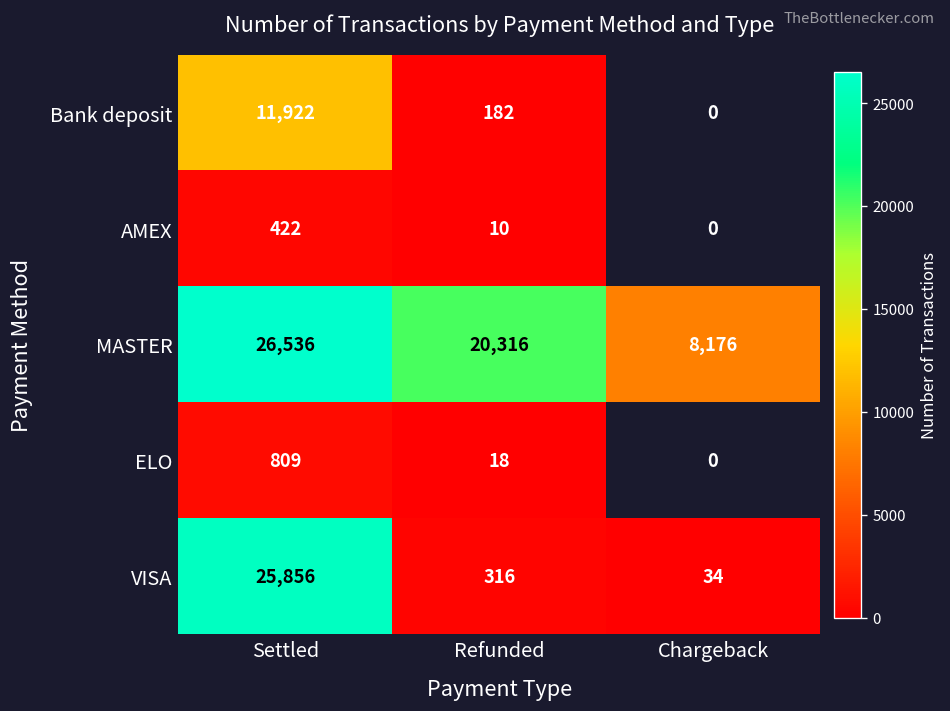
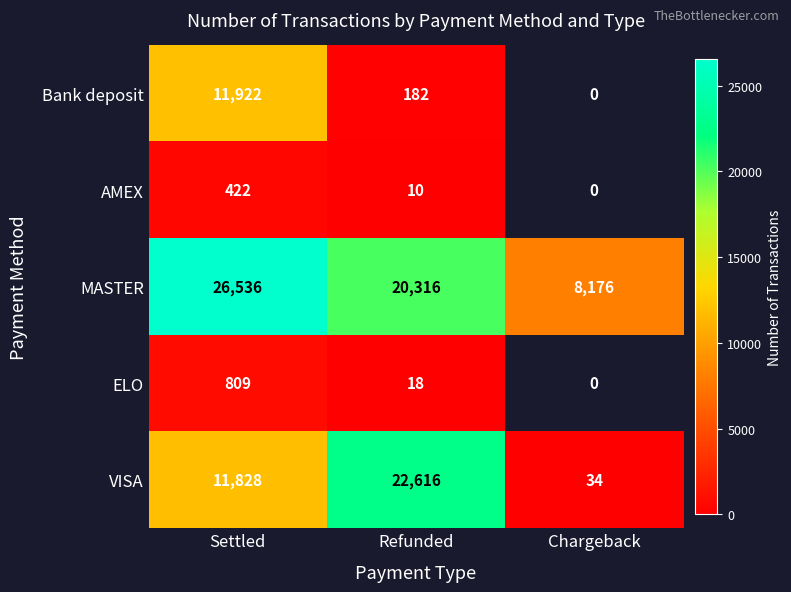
VISA, Settled: 25,856 -> 11,828
VISA, Refunded: 316 -> 22,616
